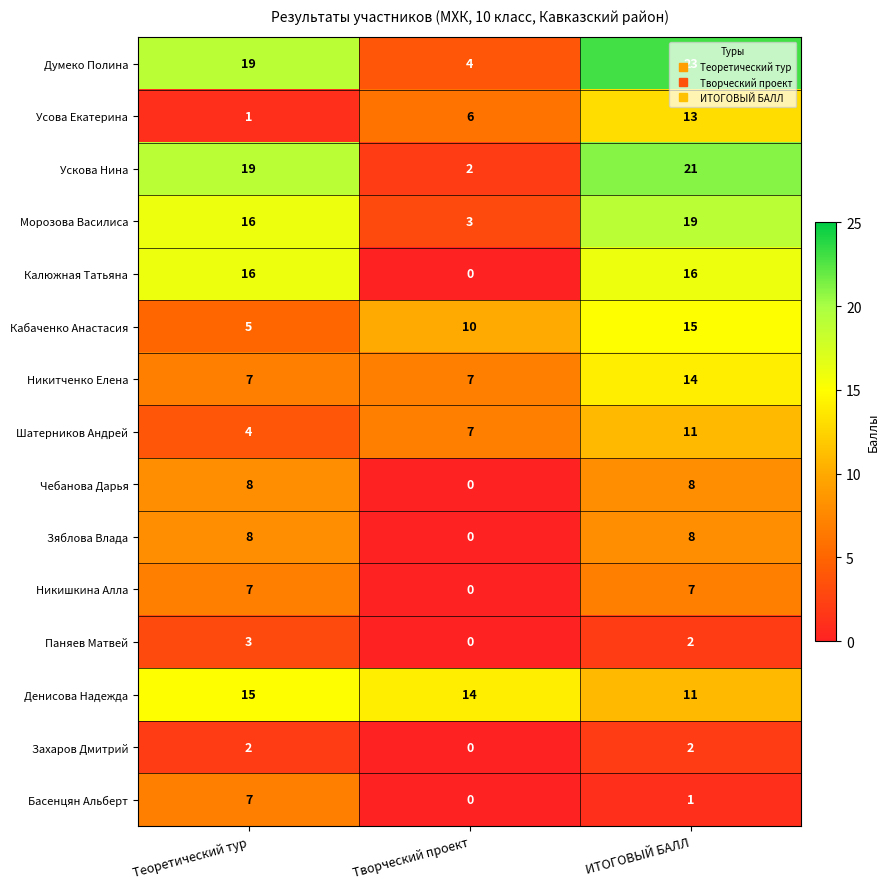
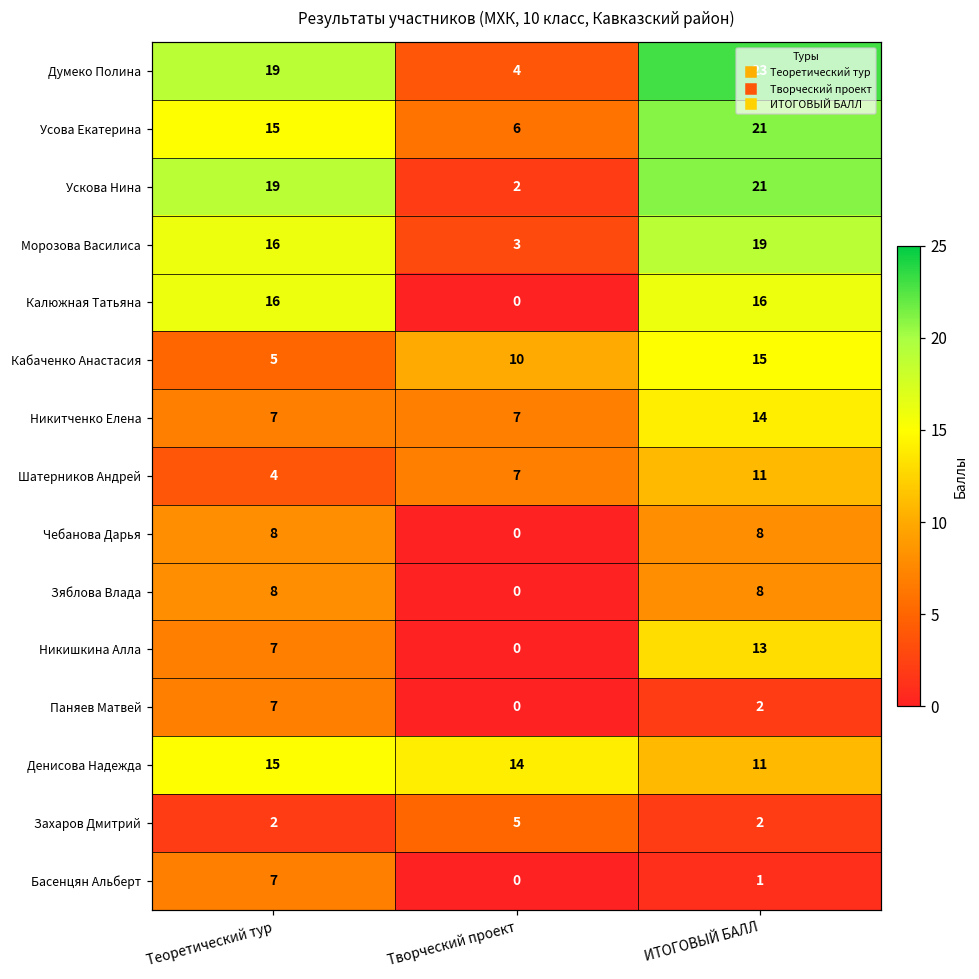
Усова Екатерина, Теоретический тур: 1 -> 15
Усова Екатерина, ИТОГОВЫЙ БАЛЛ: 13 -> 21
Никишкина Алла, ИТОГОВЫЙ БАЛЛ: 7 -> 13
Паняев Матвей, Теоретический тур: 3 -> 7
Захаров Дмитрий, Творческий проект: 0 -> 5
